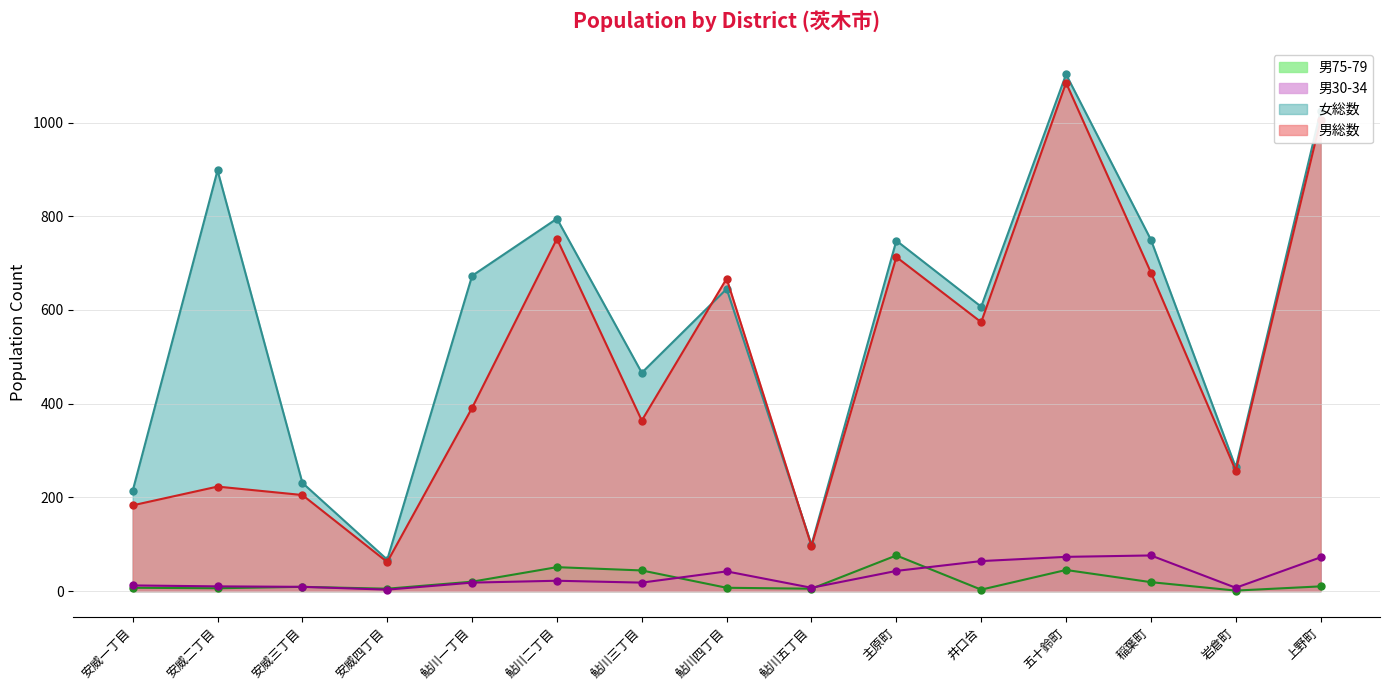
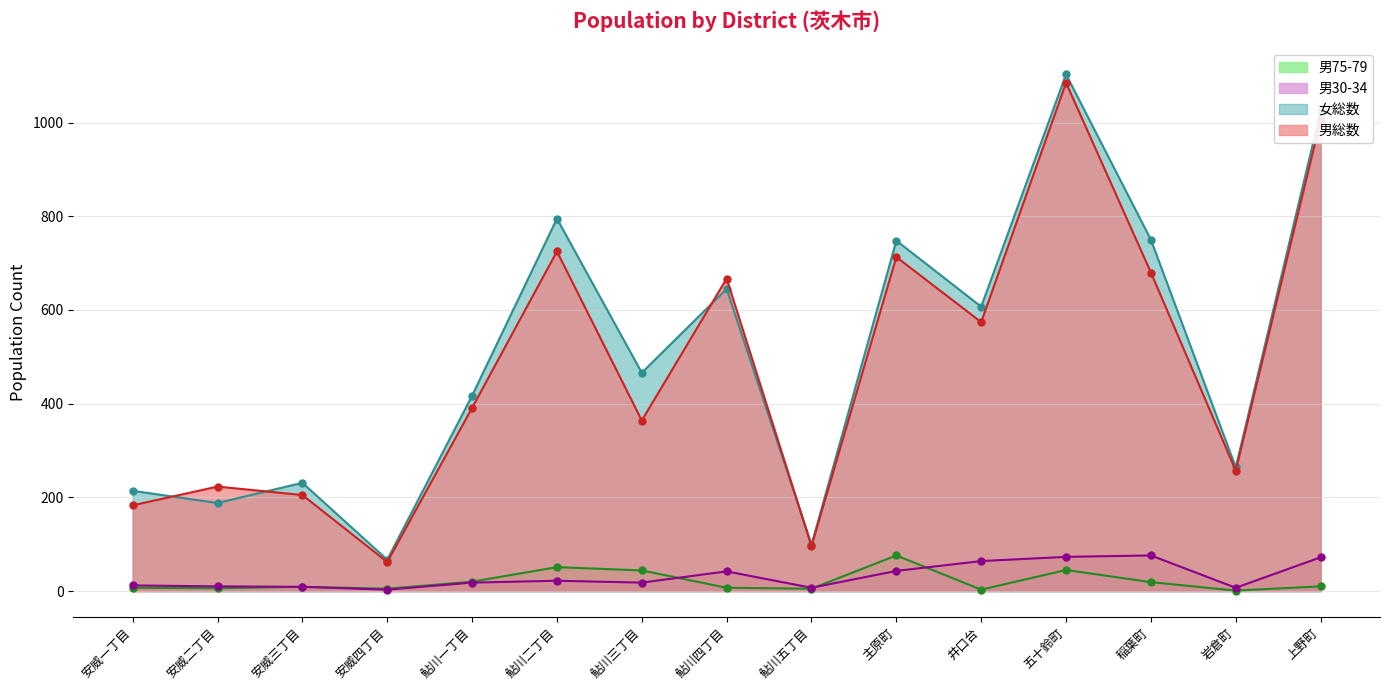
女総数, 安威二丁目: 900 -> 190
女総数, 鮎川一丁目: 670 -> 420
男総数, 鮎川二丁目: 750 -> 730
